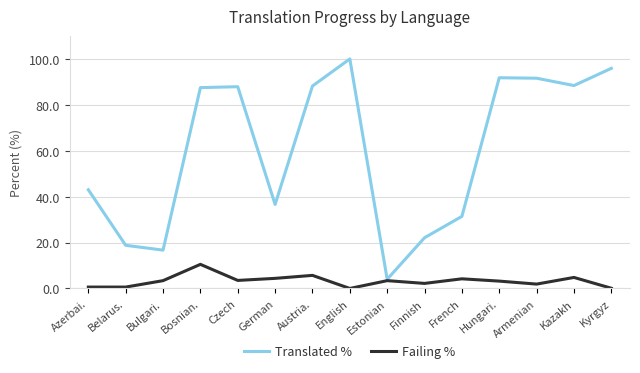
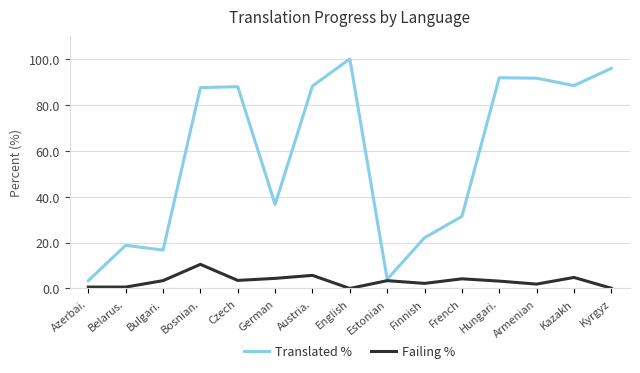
Translated %, Azerbai.: 43 -> 3
